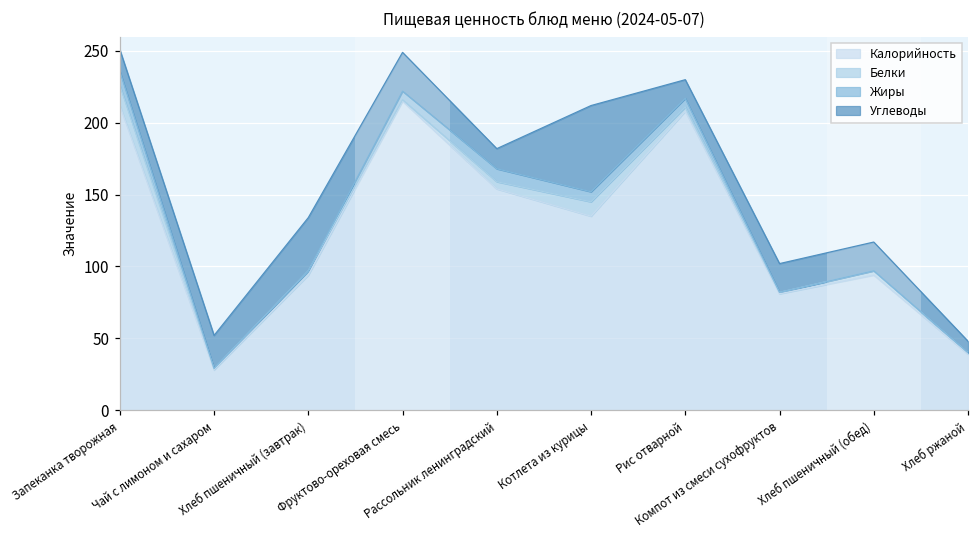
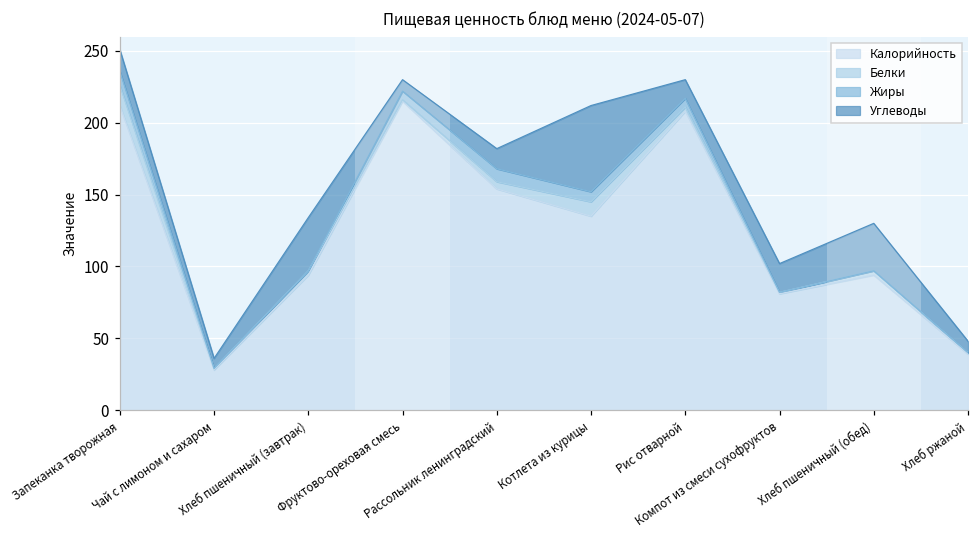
Углеводы, Чай с лимоном и сахаром: 23 -> 7
Углеводы, Фруктово-ореховая смесь: 27 -> 8
Углеводы, Хлеб пшеничный (обед): 20 -> 33
